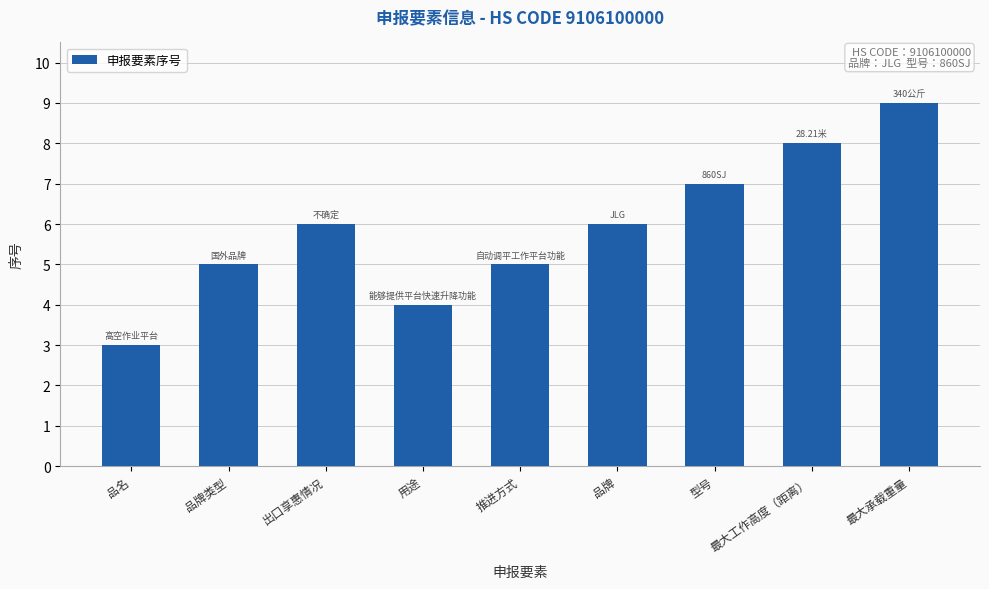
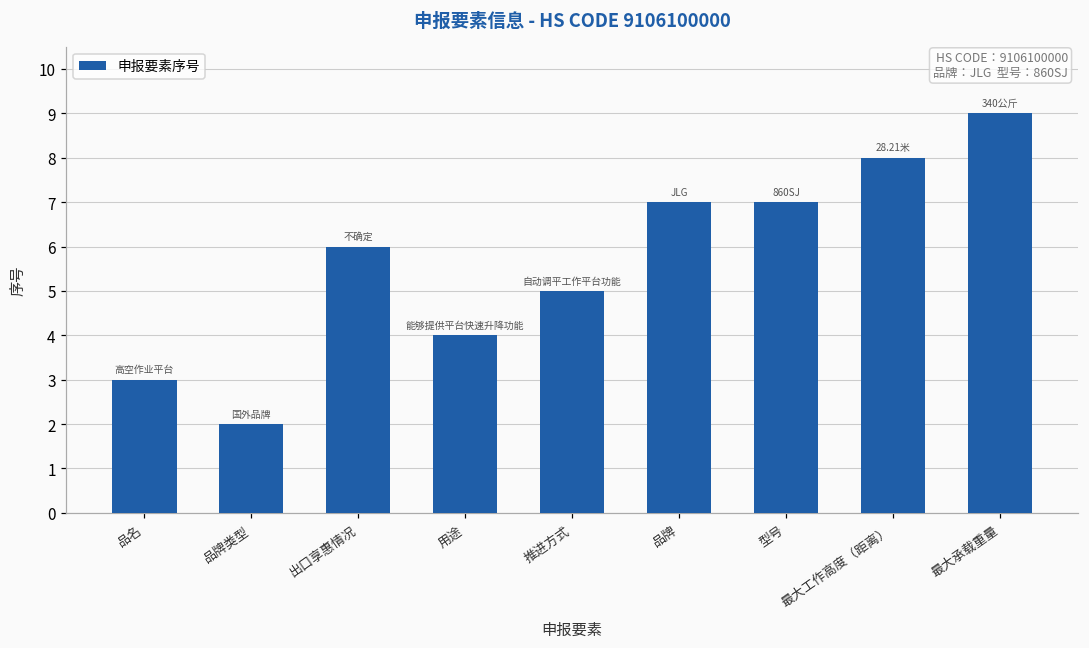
品牌类型: 5 -> 2
品牌: 6 -> 7
